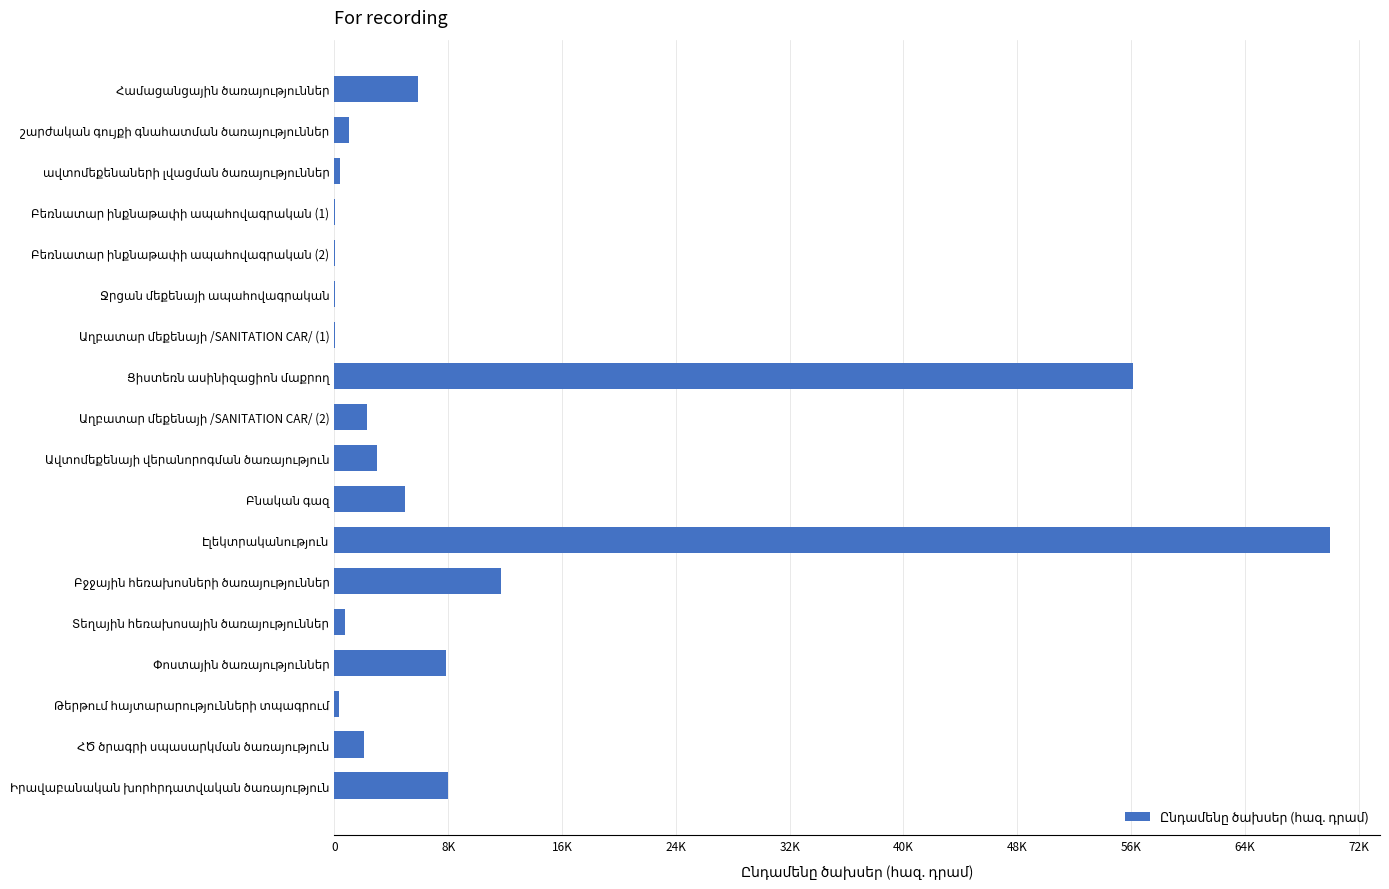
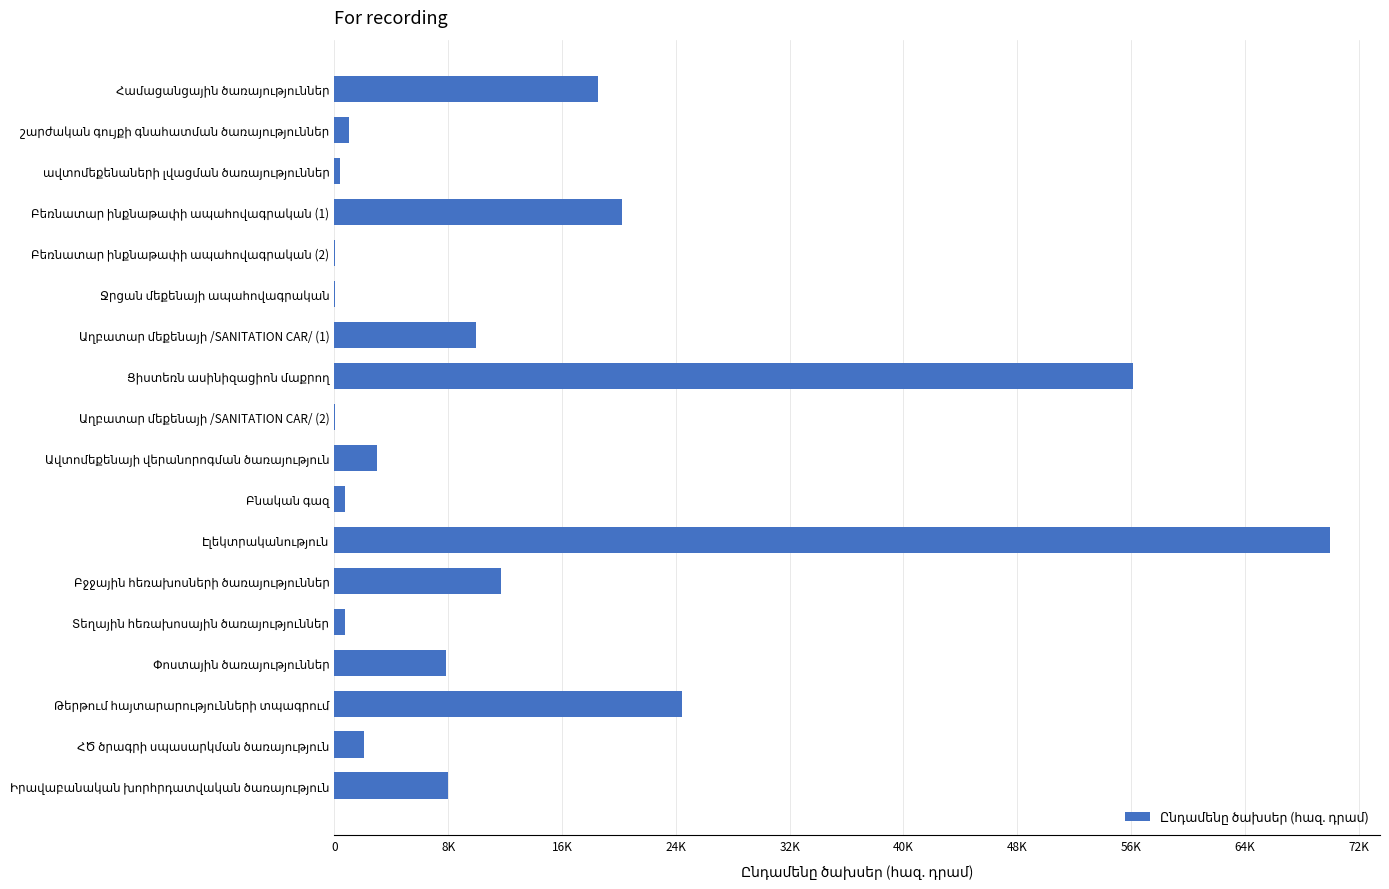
Համացանցային ծառայություններ: 5900 -> 18500
Բեռնատար ինքնաթափի ապահովագրական (1): 0 -> 20200
Աղբատար մեքենայի /SANITATION CAR/ (1): 0 -> 9900
Աղբատար մեքենայի /SANITATION CAR/ (2): 2300 -> 0
Բնական գազ: 5000 -> 800
Թերթում հայտարարությունների տպագրում: 300 -> 24500
